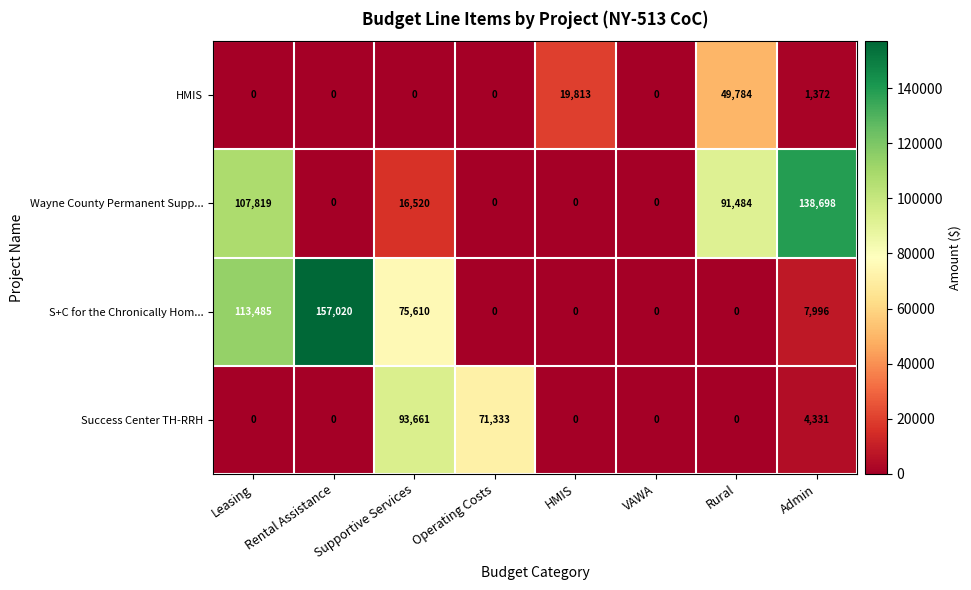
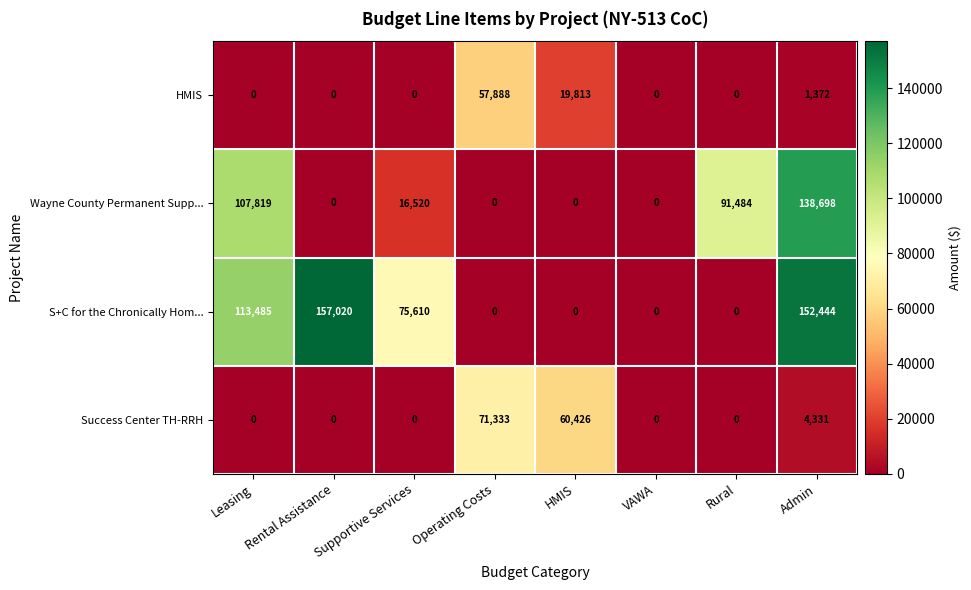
HMIS, Operating Costs: 0 -> 57,888
HMIS, Rural: 49,784 -> 0
S+C for the Chronically Hom..., Admin: 7,996 -> 152,444
Success Center TH-RRH, Supportive Services: 93,661 -> 0
Success Center TH-RRH, HMIS: 0 -> 60,426
